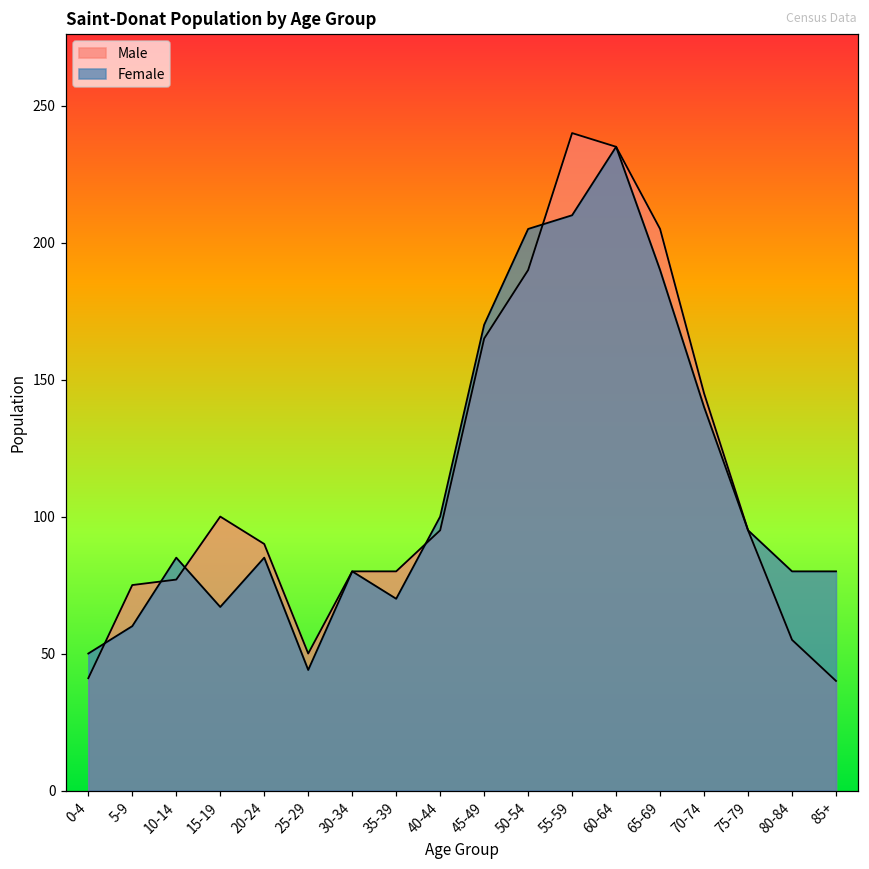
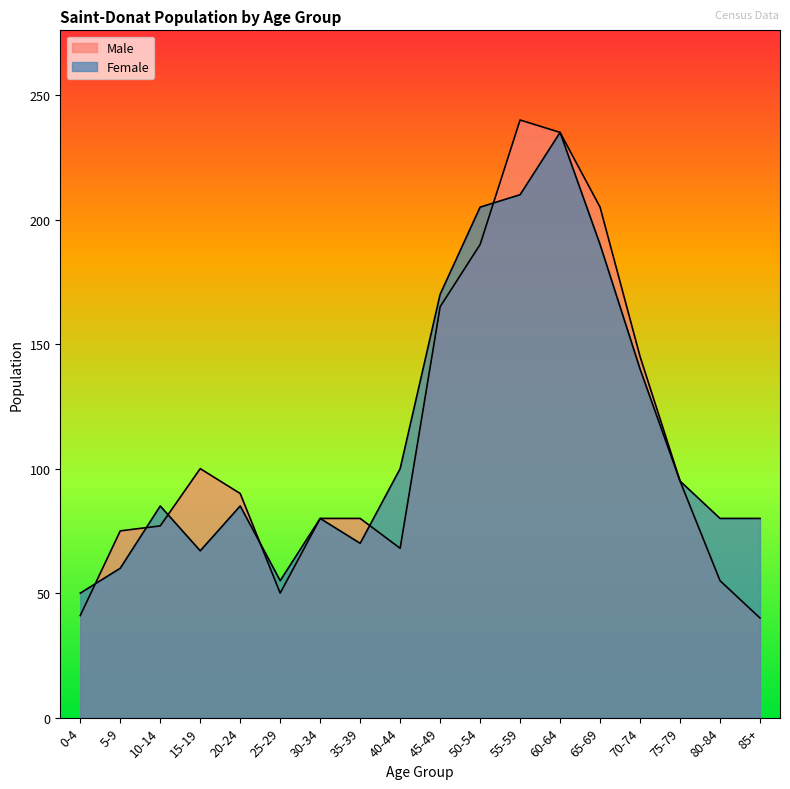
Female, 25-29: 44 -> 55
Male, 40-44: 95 -> 68
